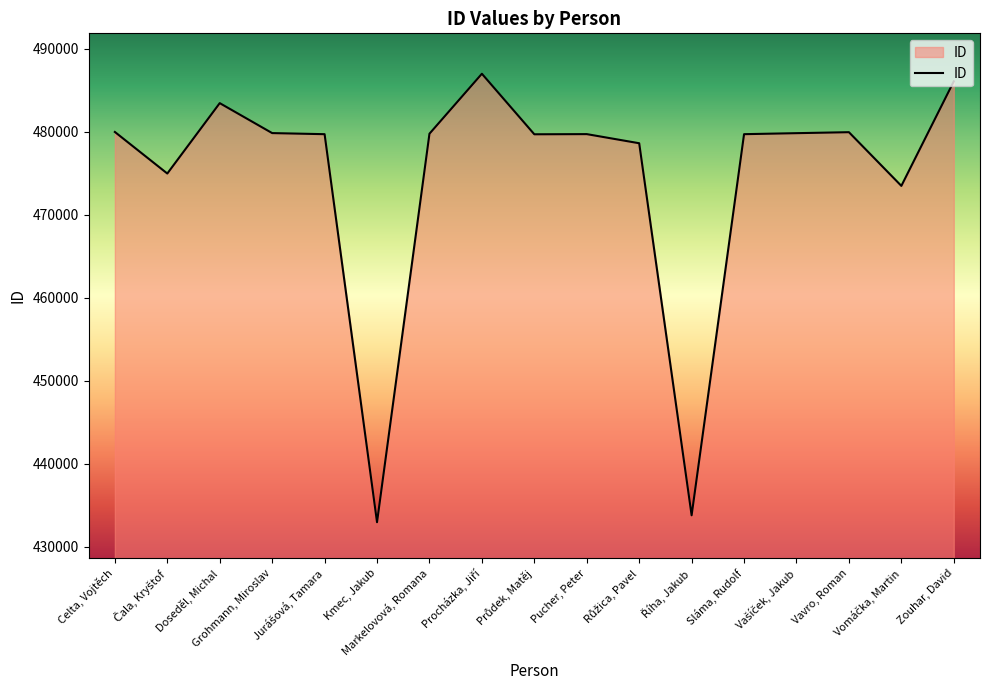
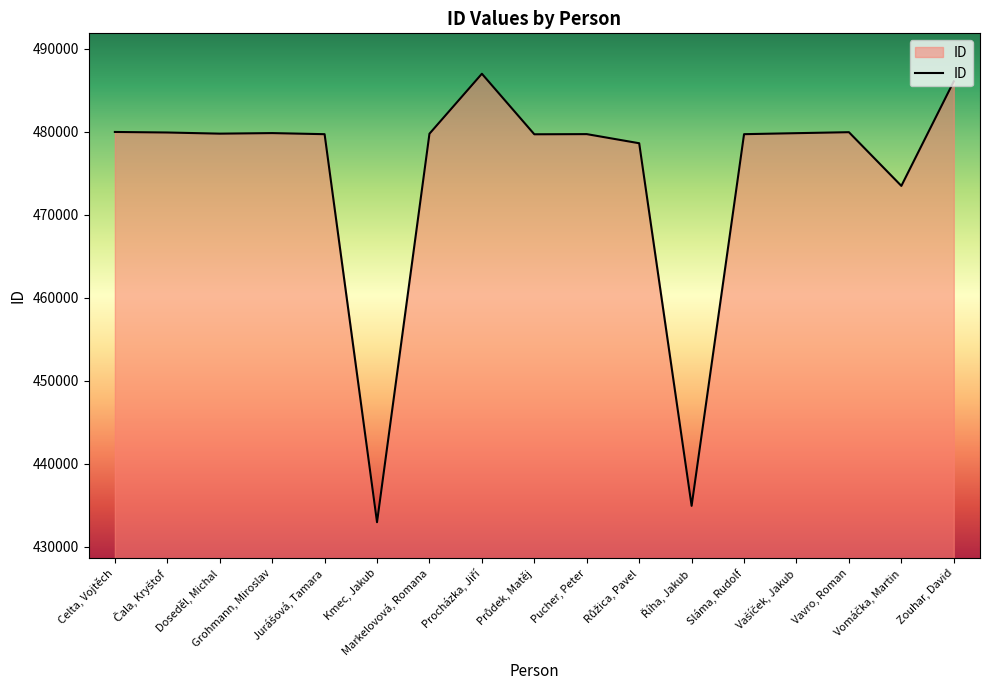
Čala, Kryštof: 475000 -> 480000
Doseděl, Michal: 483000 -> 480000
Říha, Jakub: 434000 -> 435000
